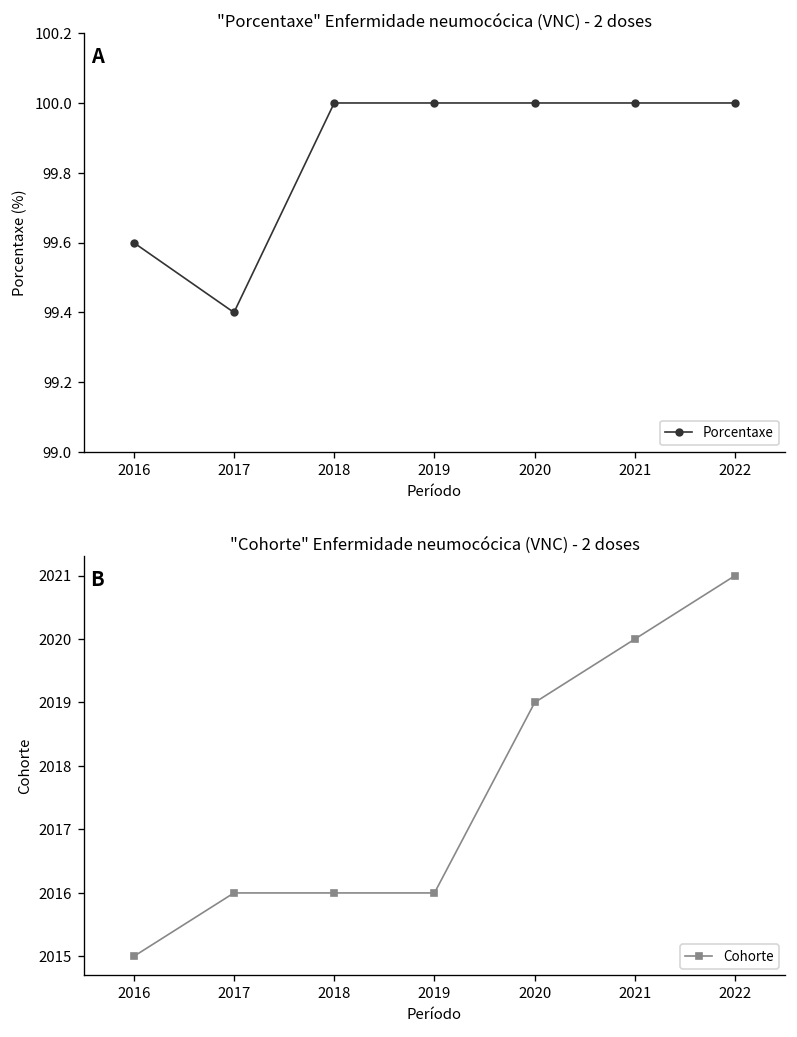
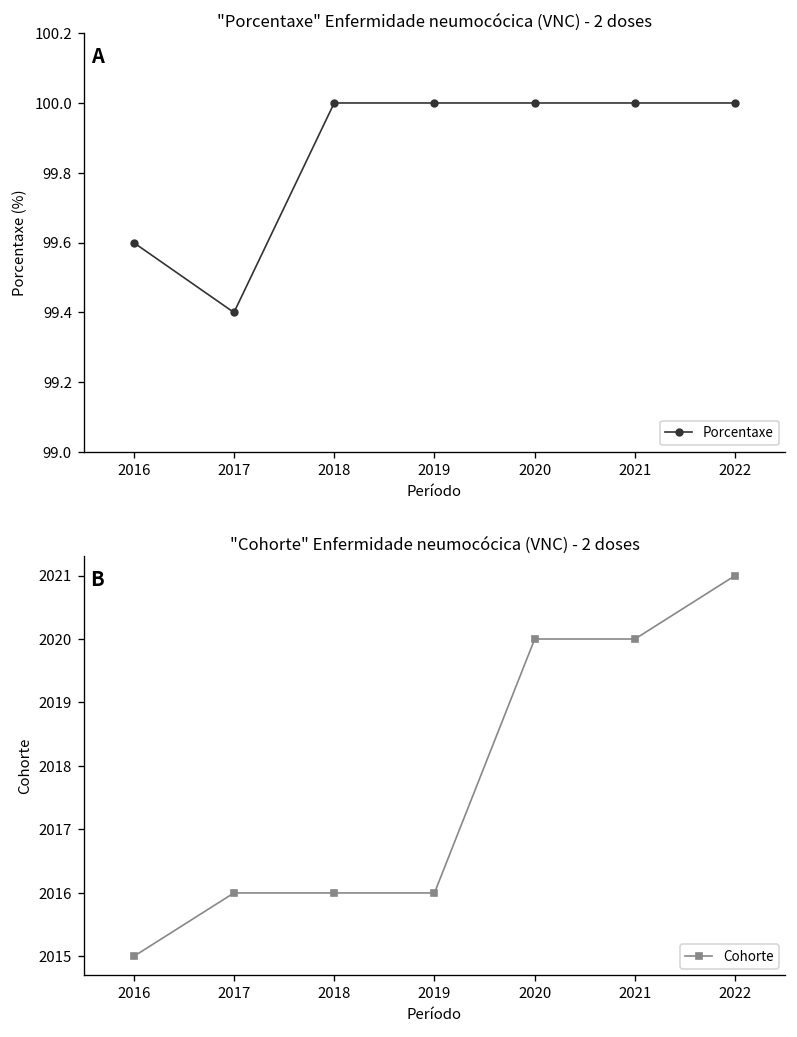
"Cohorte" Enfermidade neumocócica (VNC) - 2 doses, 2020: 2019 -> 2020
